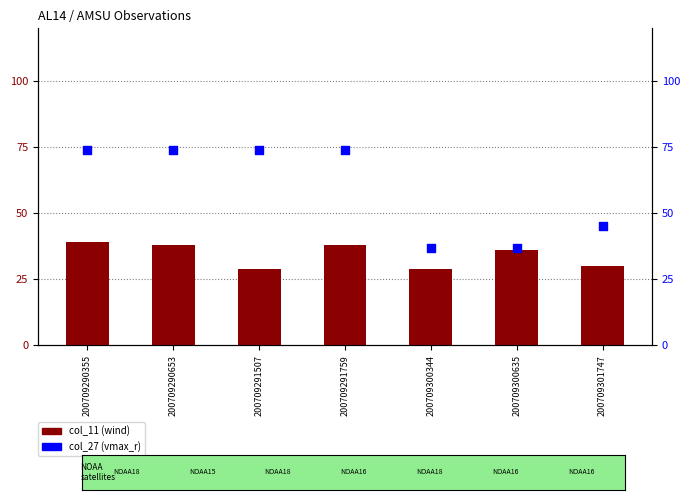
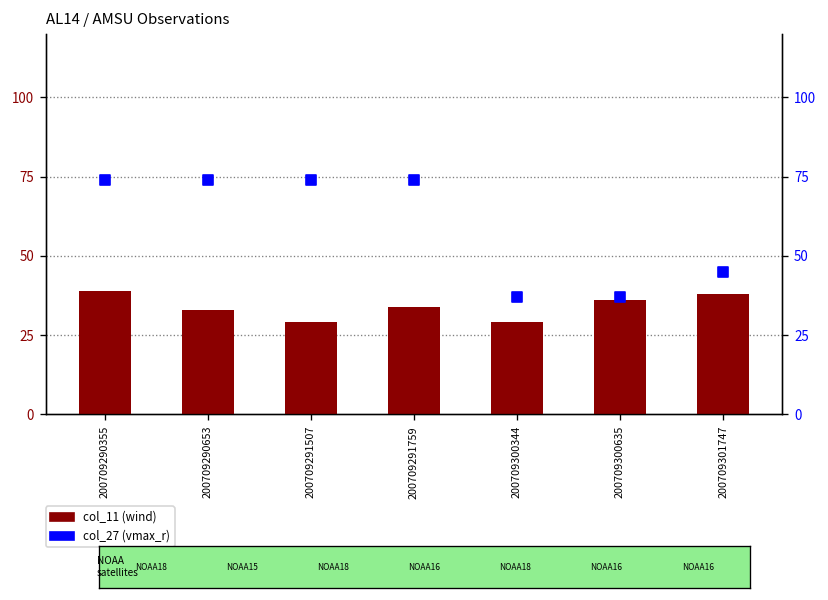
col_11 (wind), 200709290653: 38 -> 33
col_11 (wind), 200709291759: 38 -> 34
col_11 (wind), 200709301747: 30 -> 38
